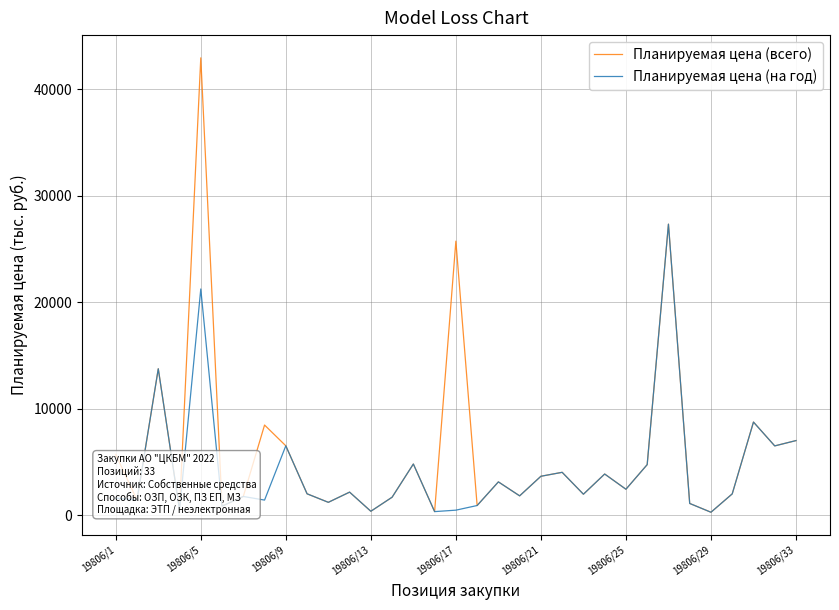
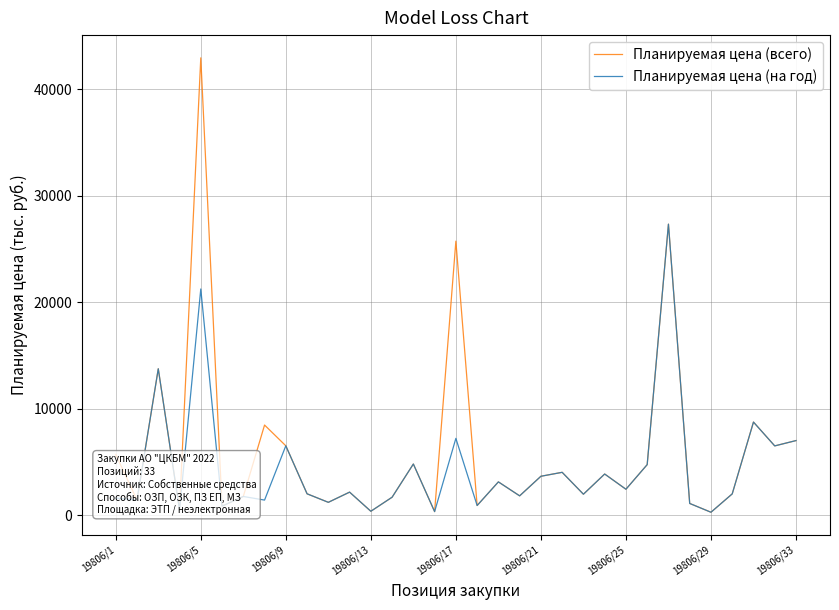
Планируемая цена (на год), 19806/17: 500 -> 7200
